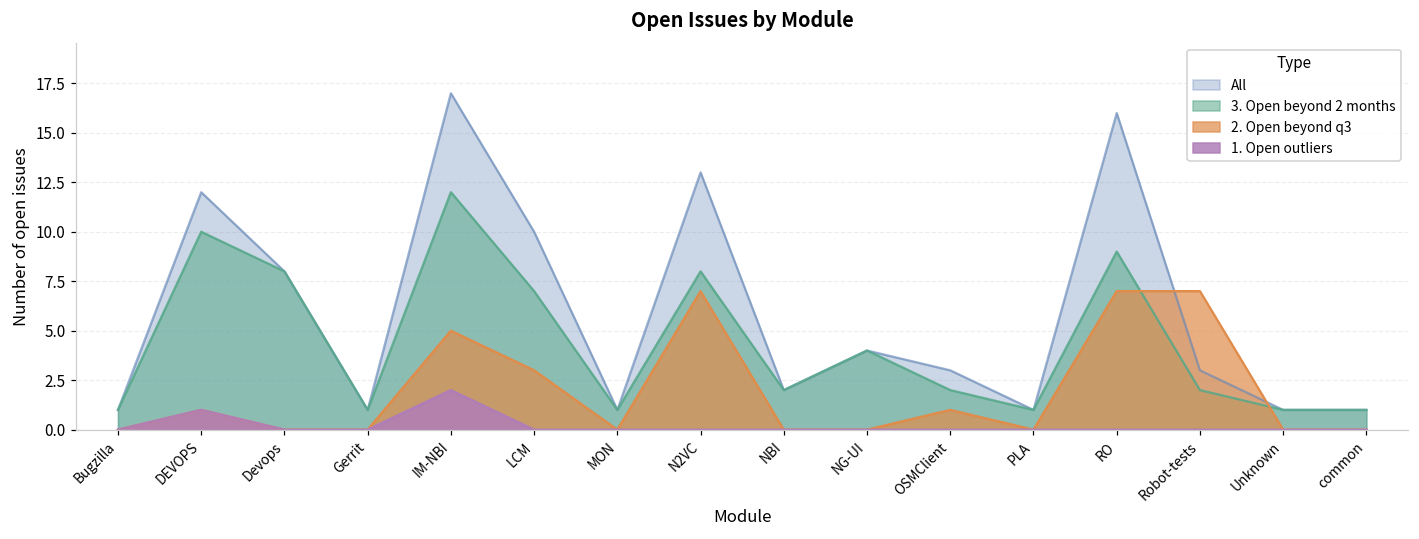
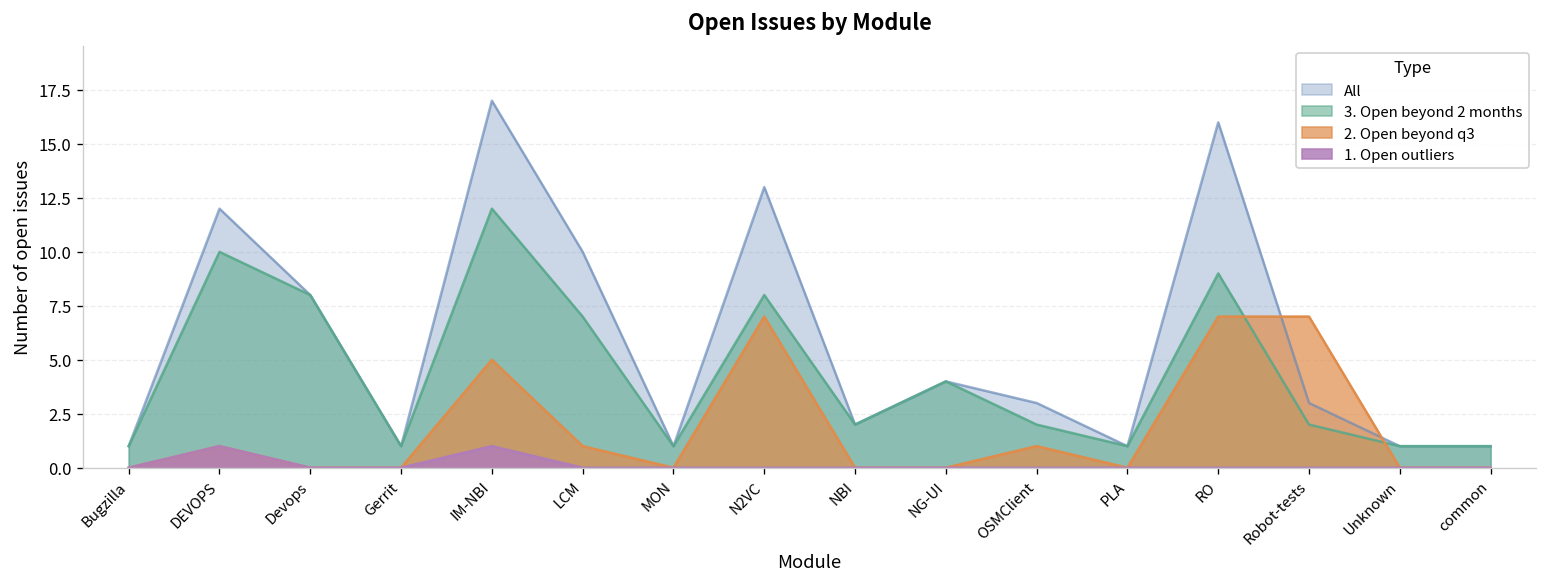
1. Open outliers, IM-NBI: 2 -> 1
2. Open beyond q3, LCM: 3 -> 1
